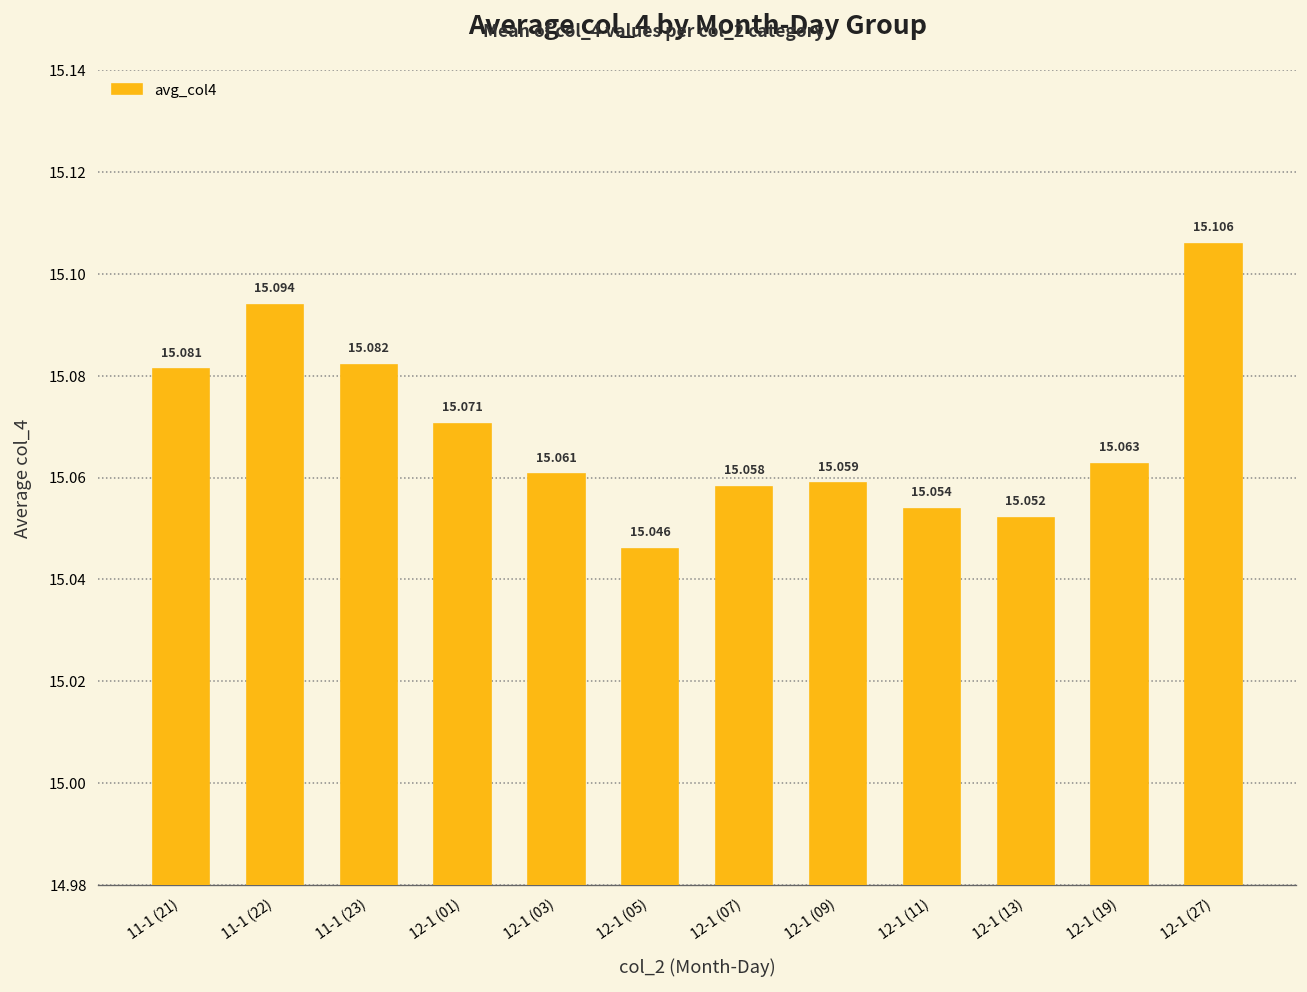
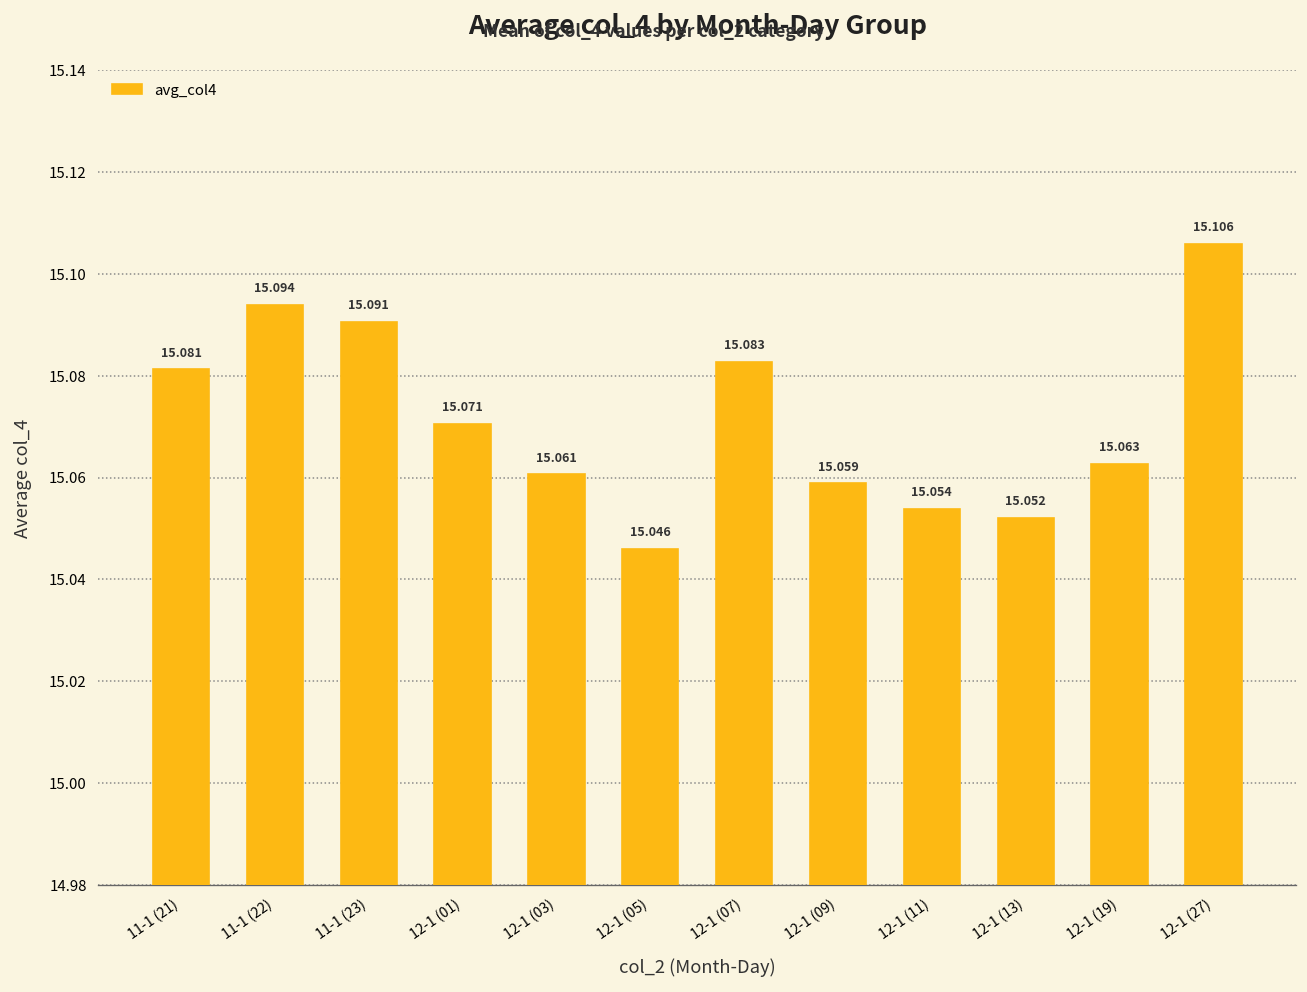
11-1 (23): 15.082 -> 15.091
12-1 (07): 15.058 -> 15.083
